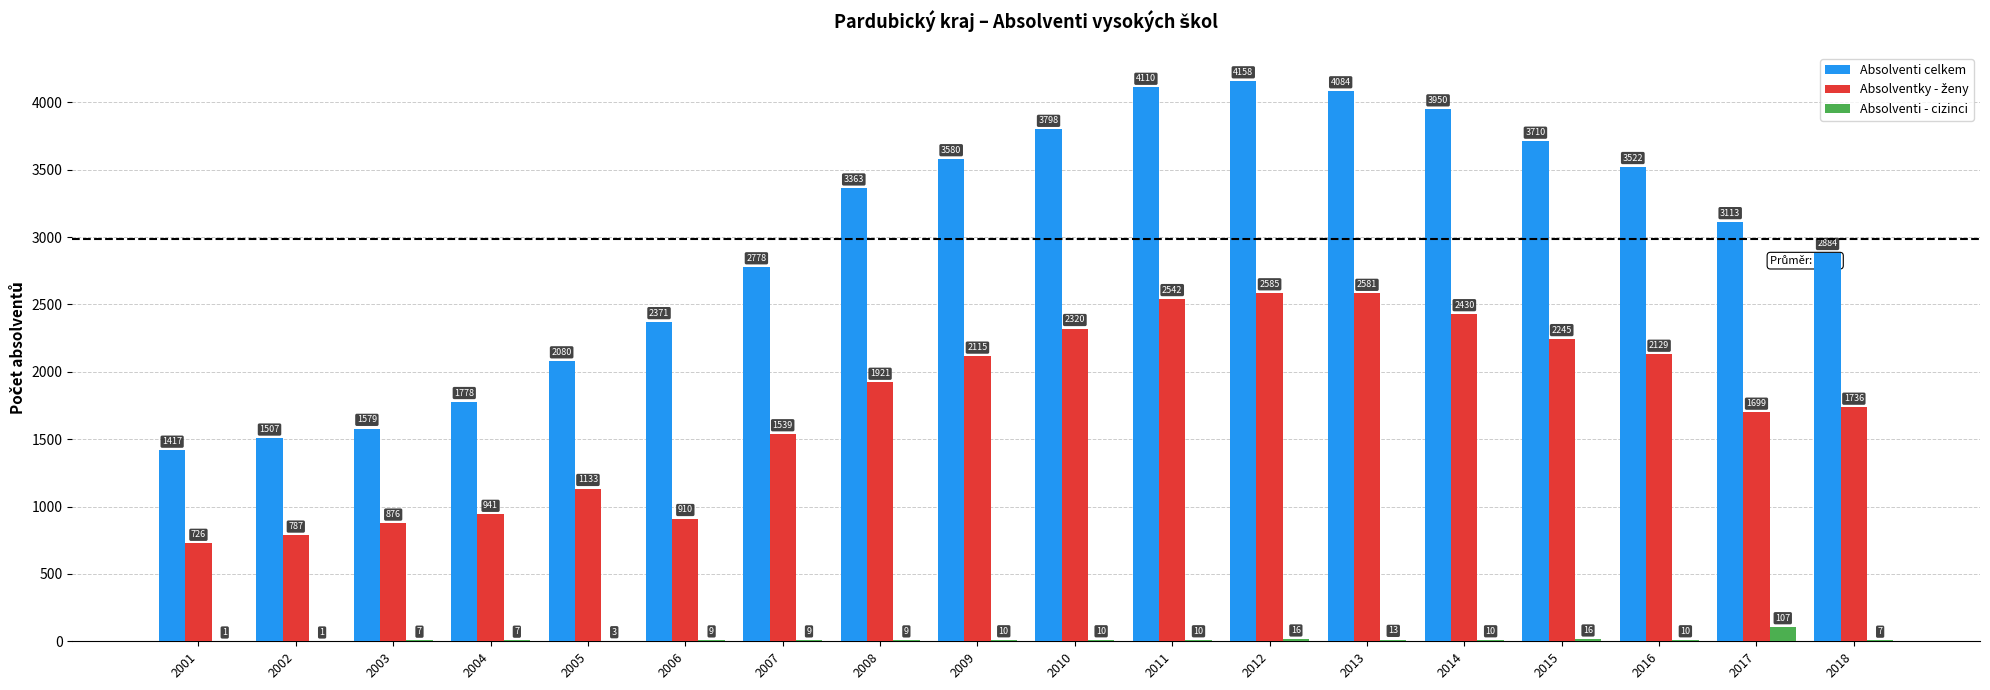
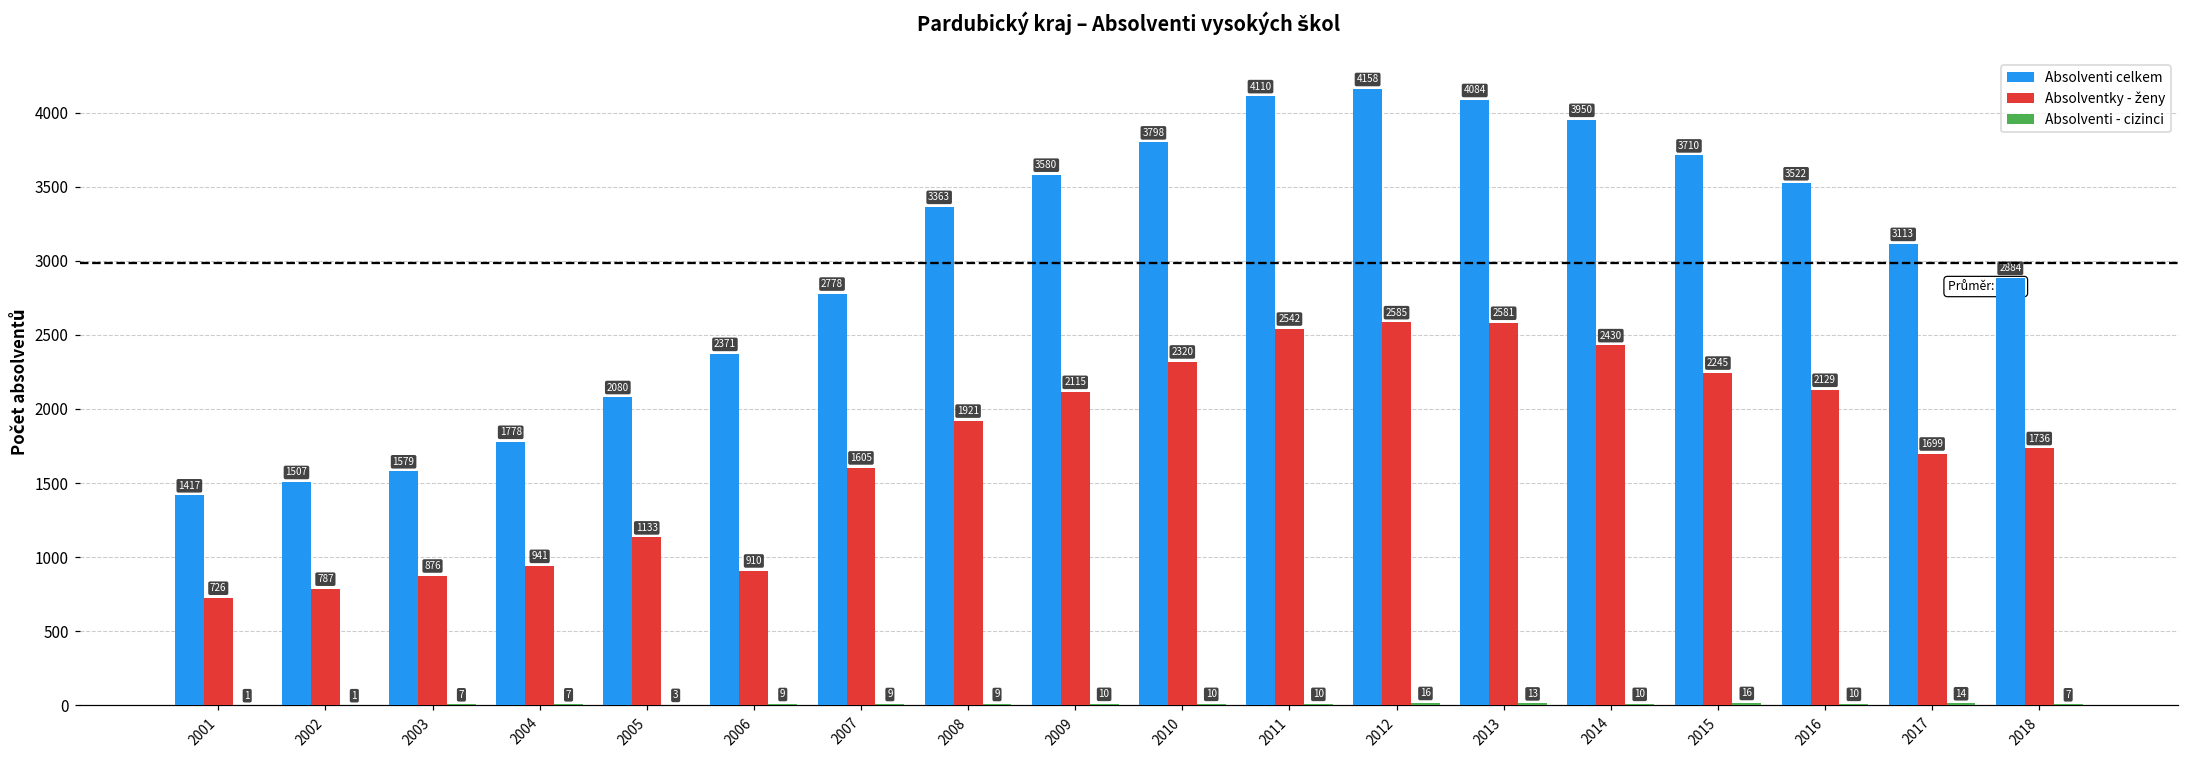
Absolventky - ženy, 2007: 1539 -> 1605
Absolventi - cizinci, 2017: 107 -> 14
